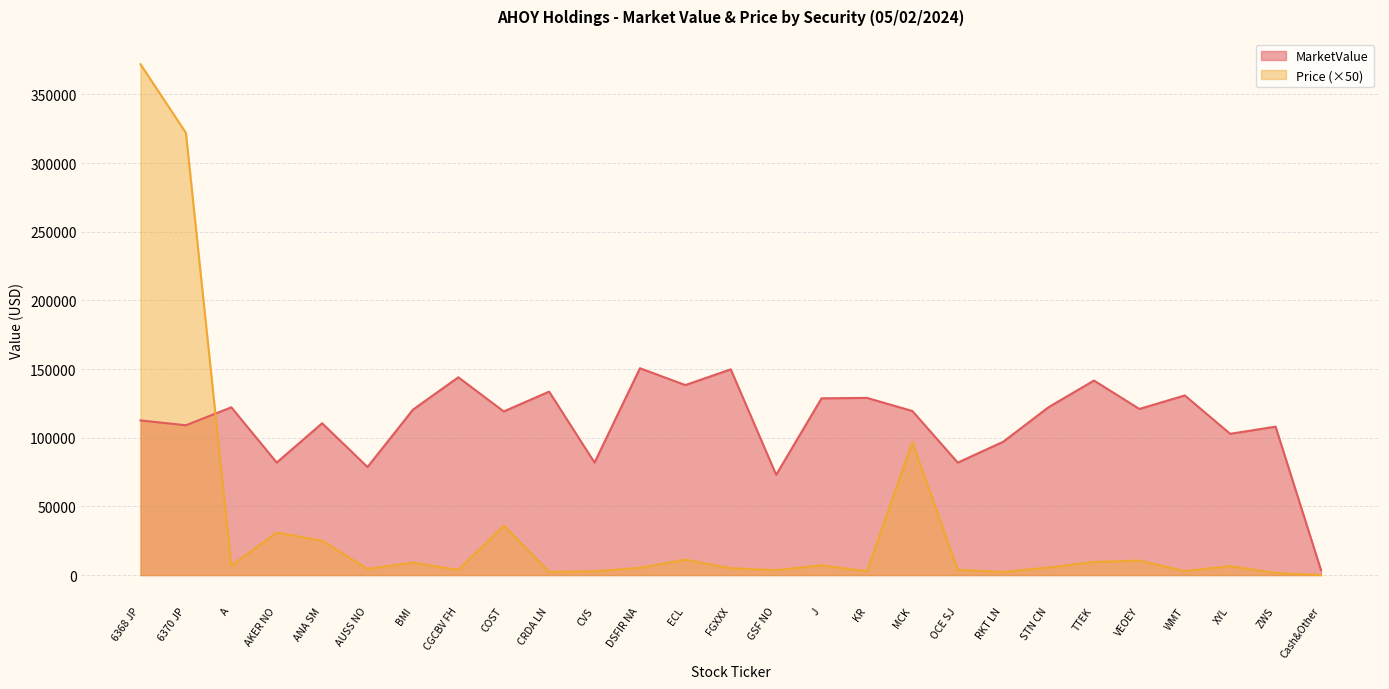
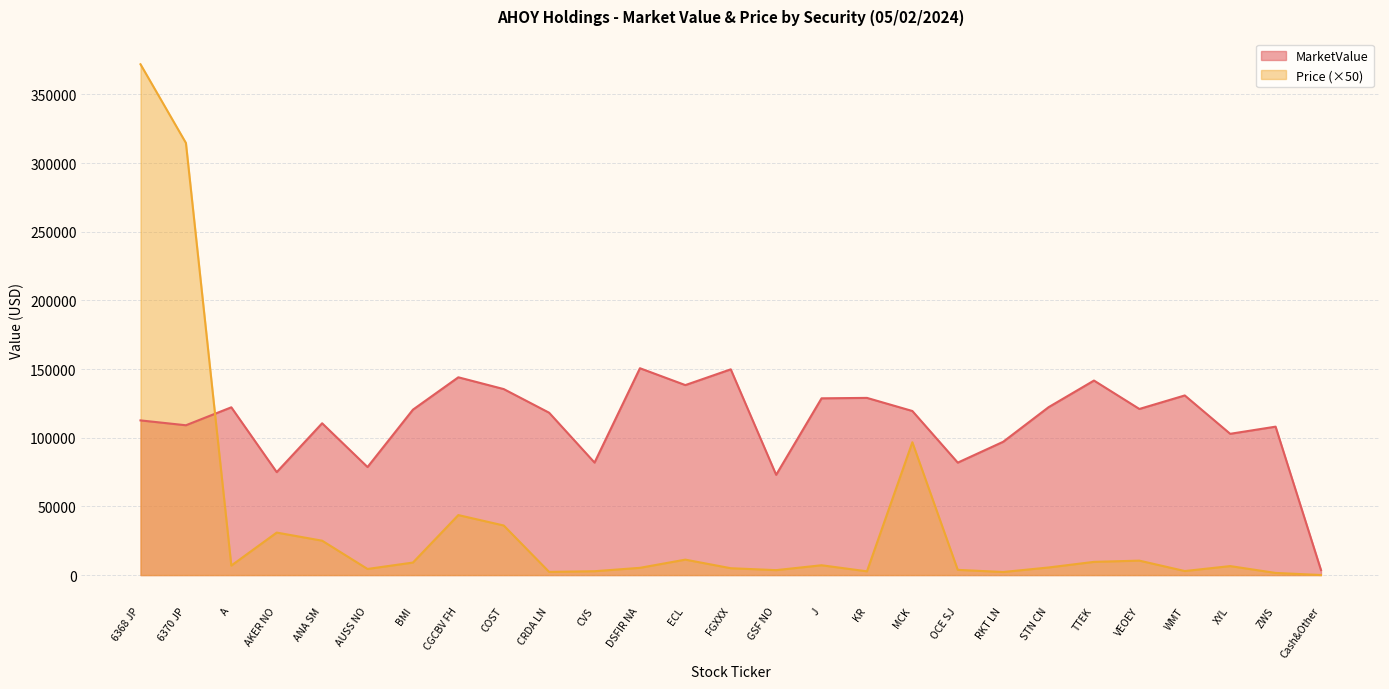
Price (×50), 6370 JP: 322000 -> 315000
MarketValue, AKER NO: 82000 -> 75000
Price (×50), CGCBV FH: 4000 -> 44000
MarketValue, COST: 119000 -> 135000
MarketValue, CRDA LN: 134000 -> 118000
